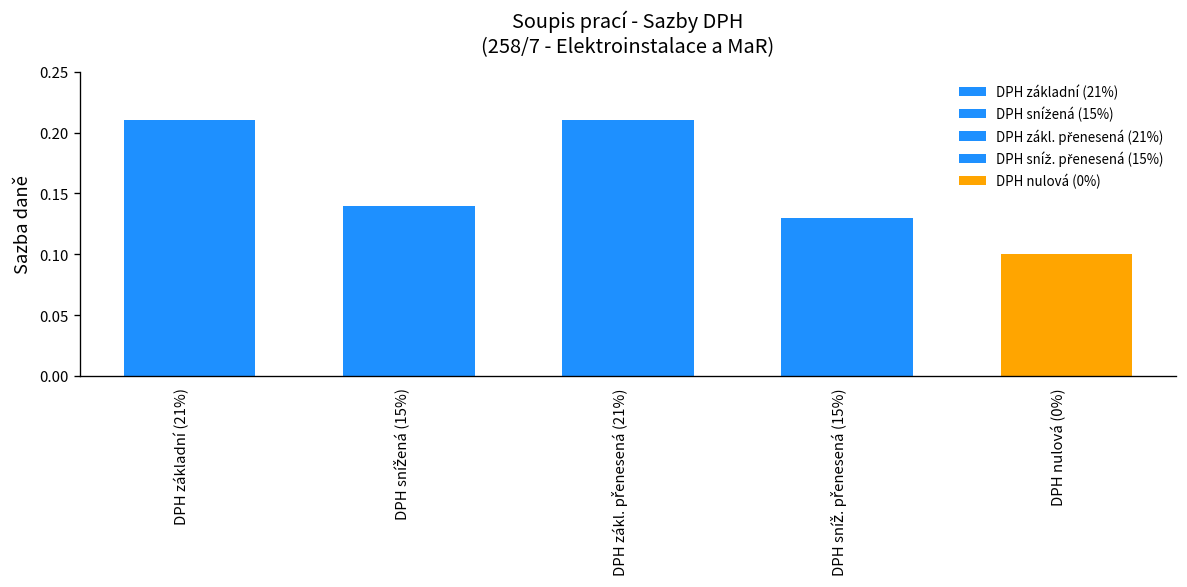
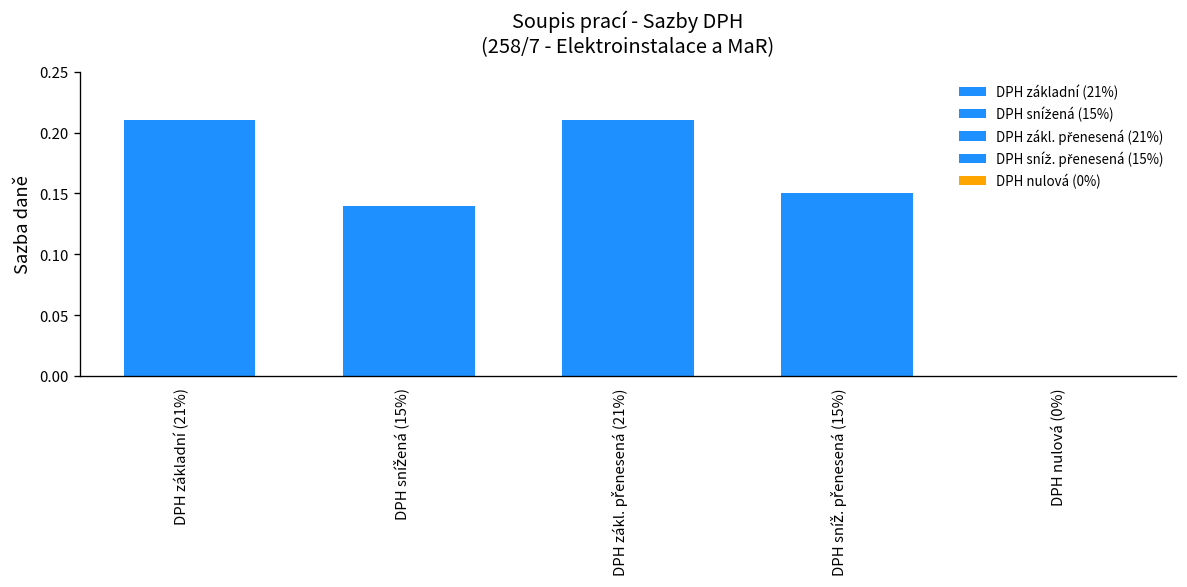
DPH sníž. přenesená (15%): 0.13 -> 0.15
DPH nulová (0%): 0.1 -> 0.0
